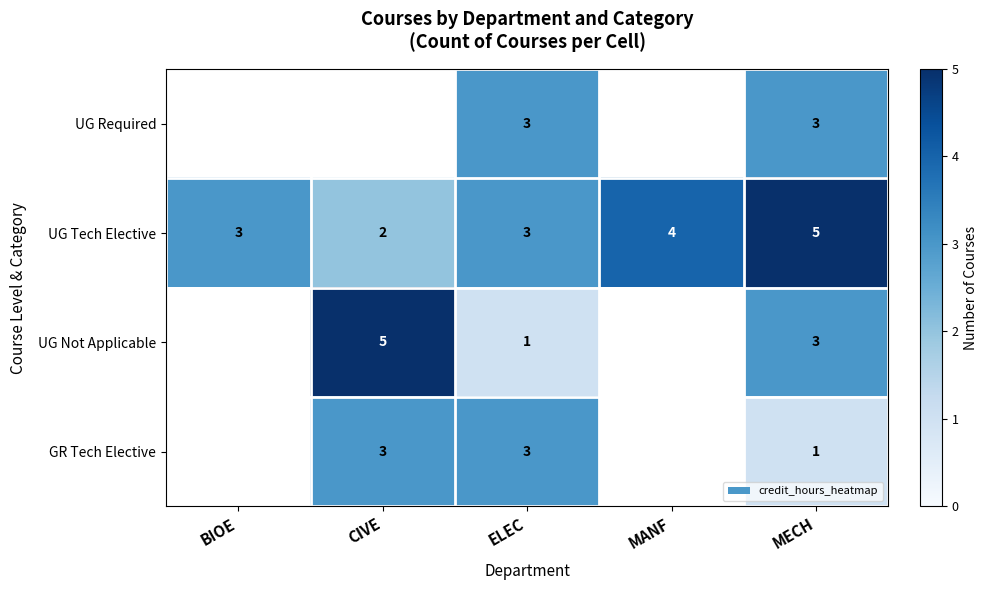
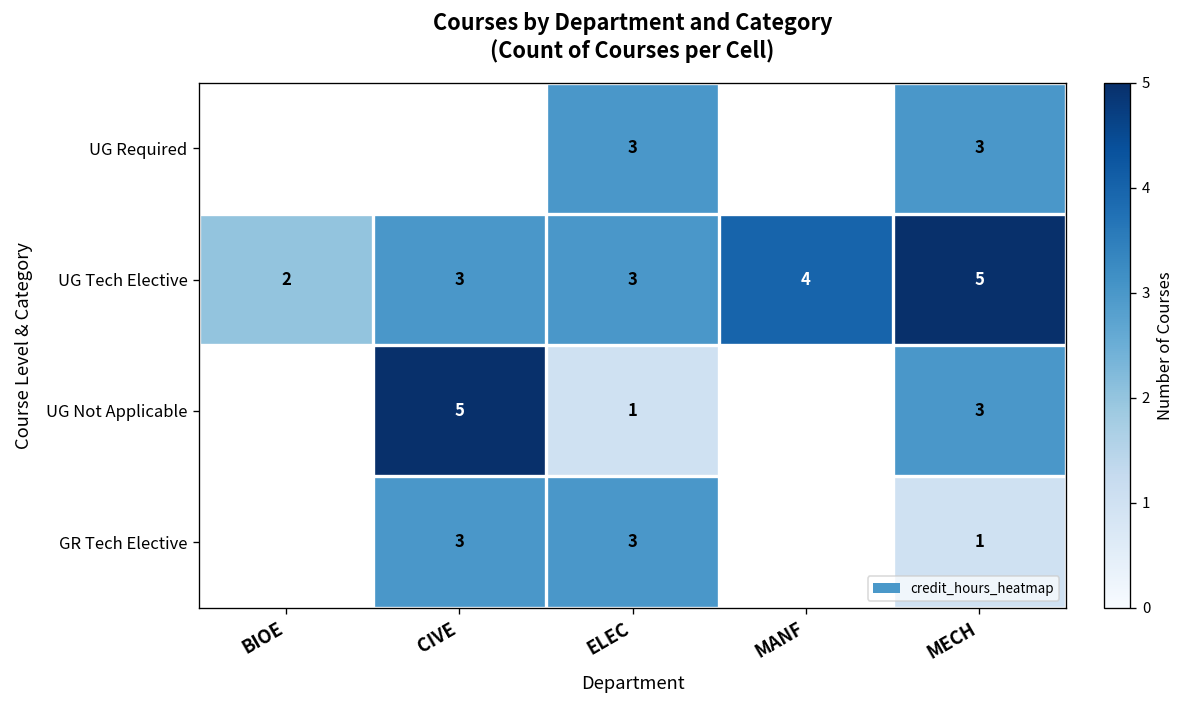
UG Tech Elective, BIOE: 3 -> 2
UG Tech Elective, CIVE: 2 -> 3
